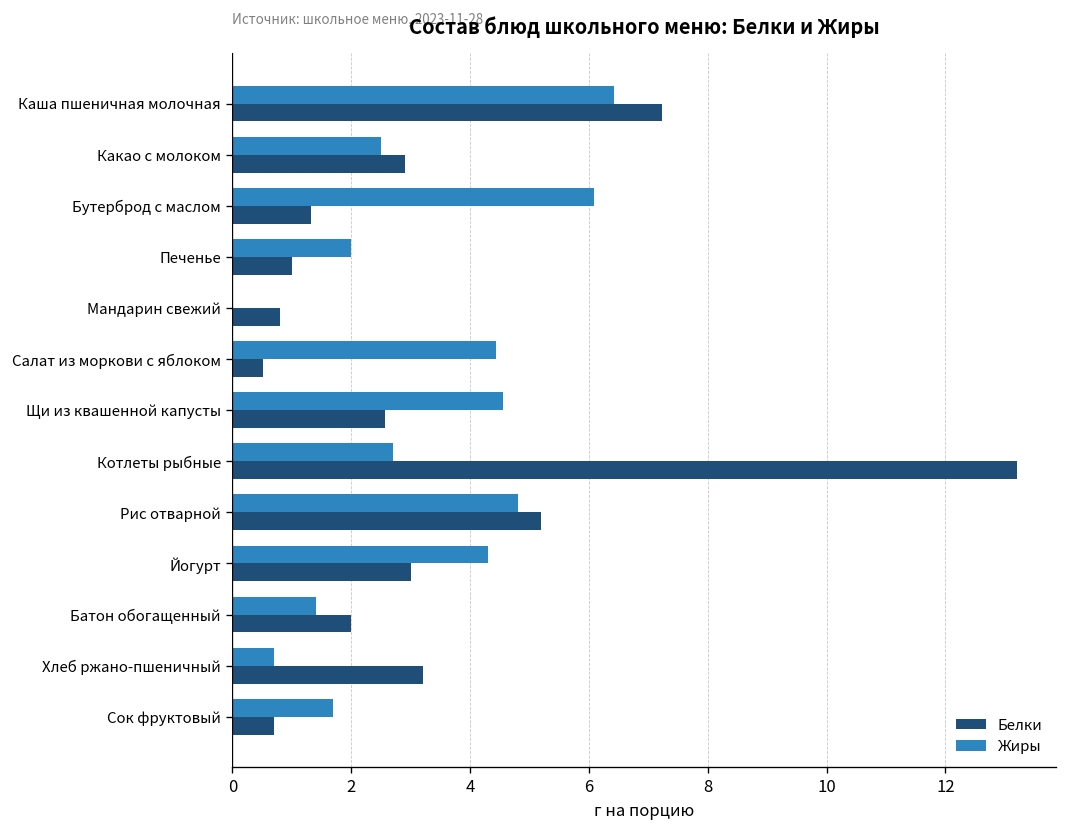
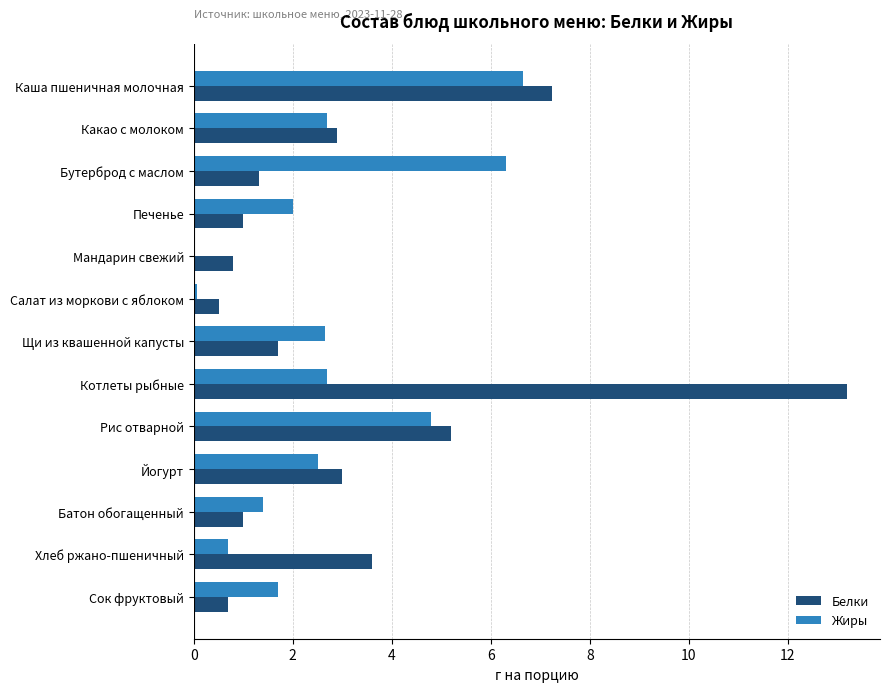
Жиры, Каша пшеничная молочная: 6.4 -> 6.7
Жиры, Какао с молоком: 2.5 -> 2.7
Жиры, Бутерброд с маслом: 6.1 -> 6.3
Жиры, Салат из моркови с яблоком: 4.4 -> 0.1
Жиры, Щи из квашенной капусты: 4.6 -> 2.7
Белки, Щи из квашенной капусты: 2.6 -> 1.7
Жиры, Йогурт: 4.3 -> 2.5
Белки, Батон обогащенный: 2 -> 1
Белки, Хлеб ржано-пшеничный: 3.2 -> 3.6
